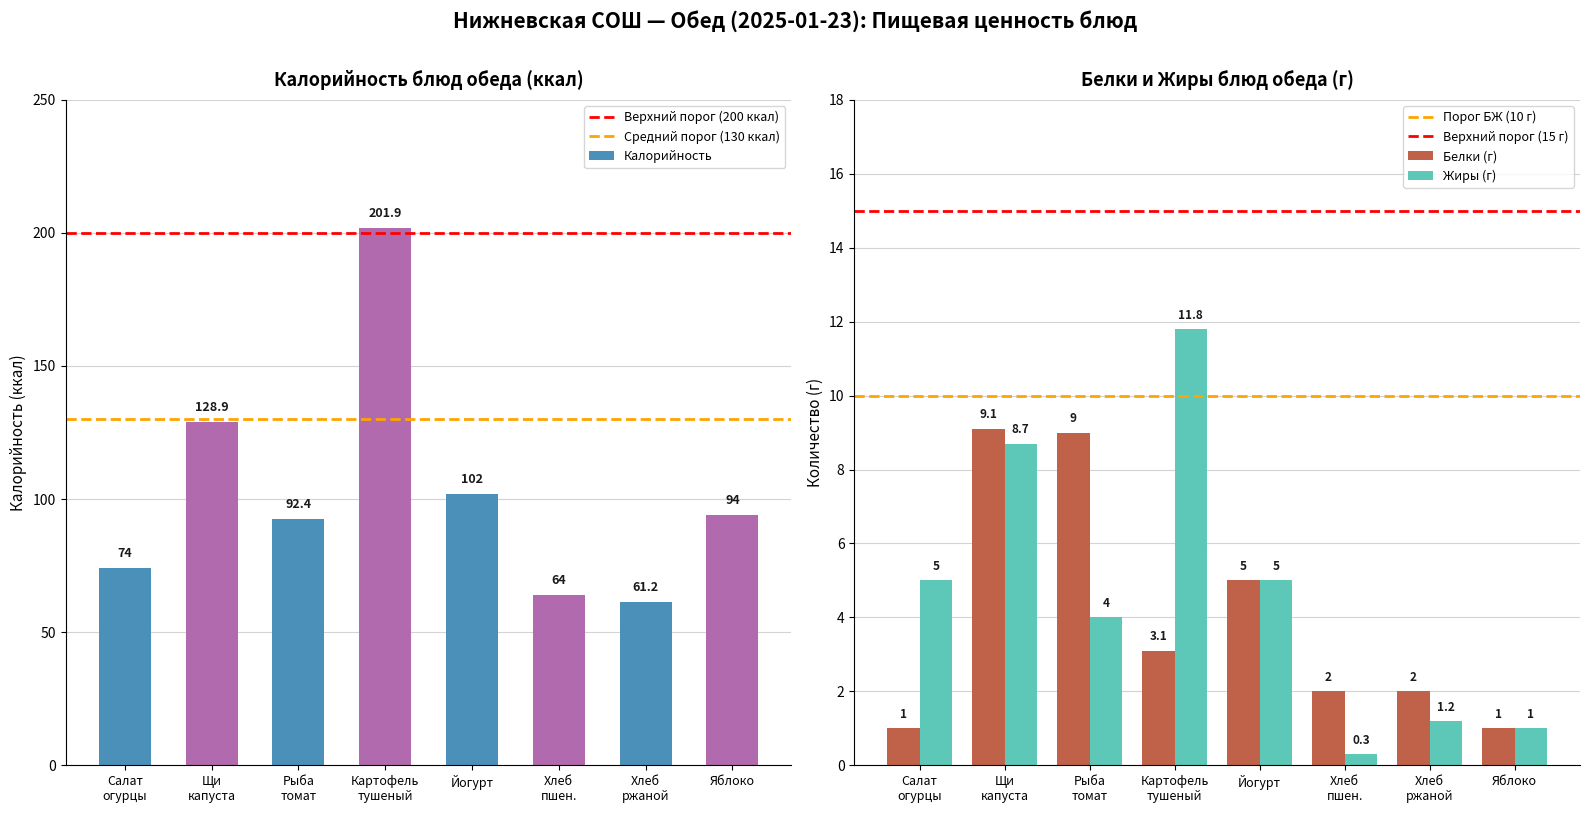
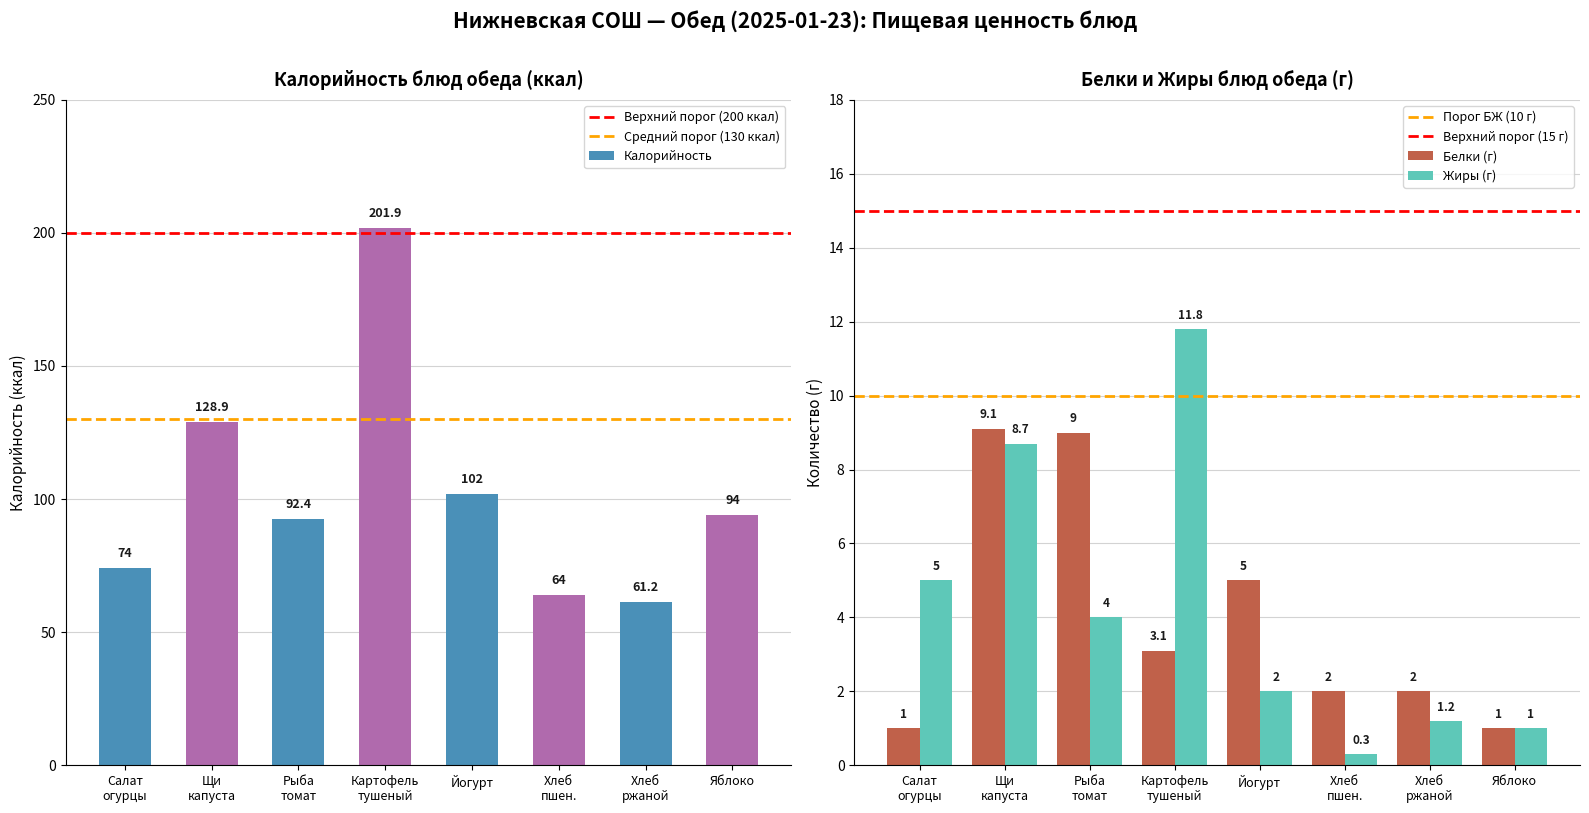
Белки и Жиры блюд обеда (г), Жиры (г), Йогурт: 5 -> 2
